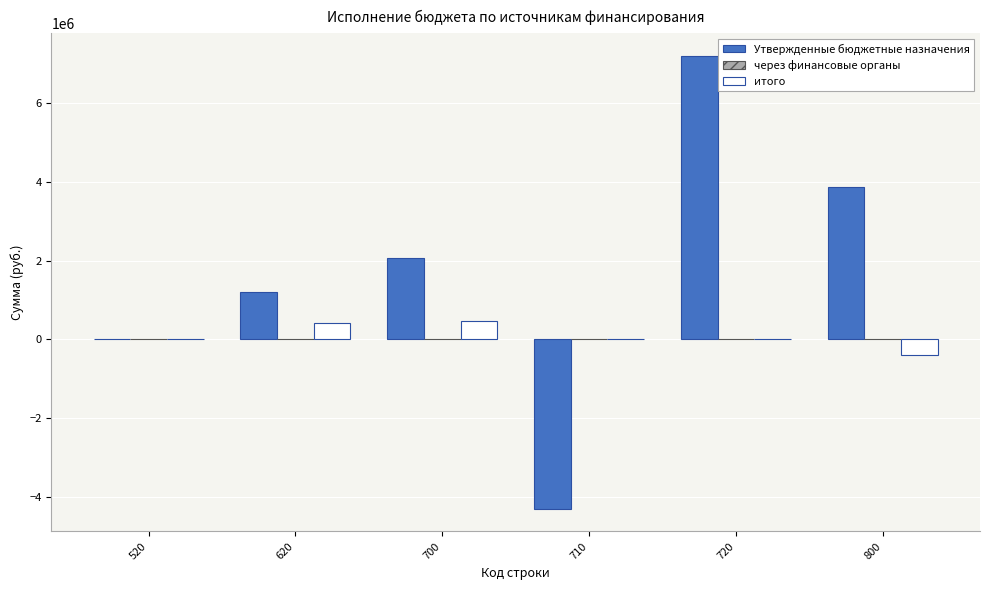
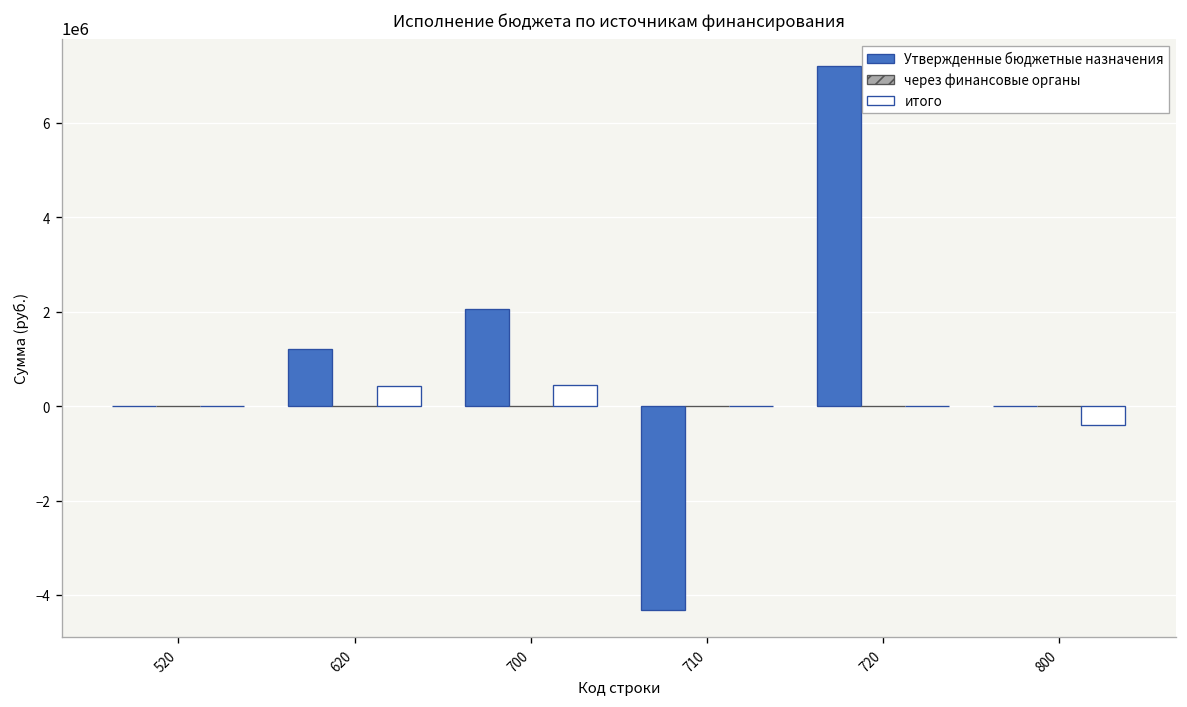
Утвержденные бюджетные назначения, 800: 3900000 -> 0
